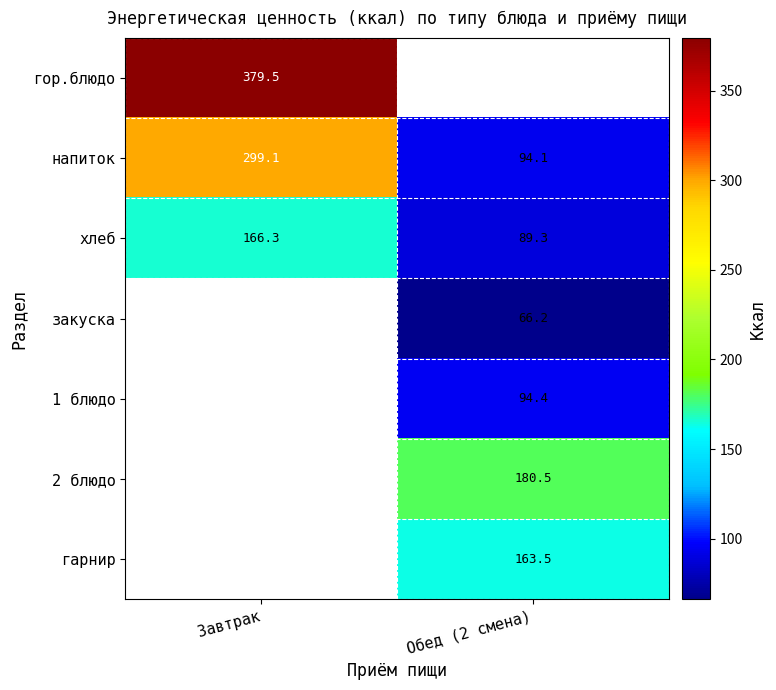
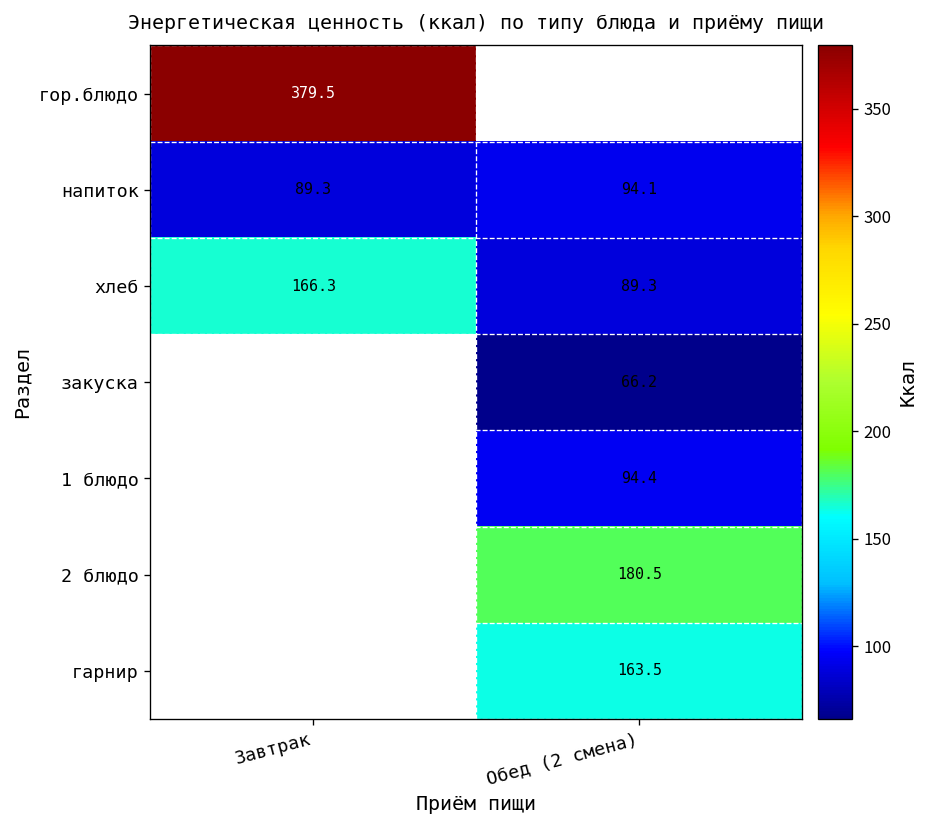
напиток, Завтрак: 299.1 -> 89.3
